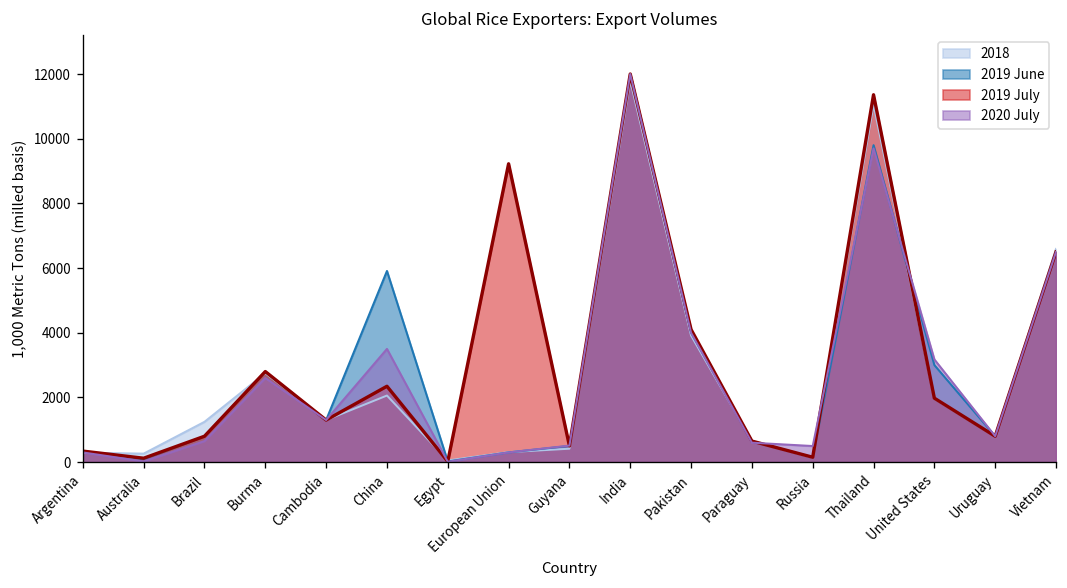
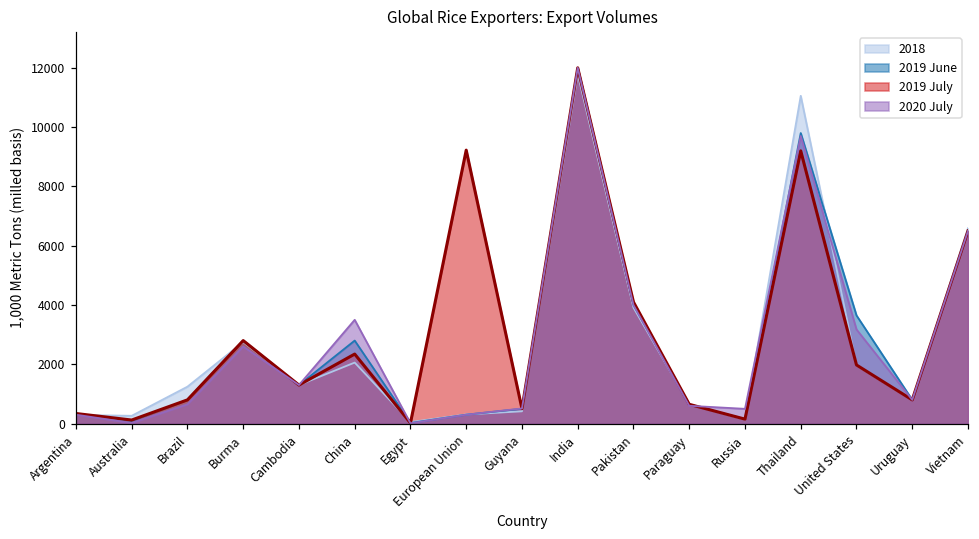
2019 June, China: 5900 -> 2800
2019 July, Thailand: 11400 -> 9200
2019 June, United States: 3000 -> 3600
